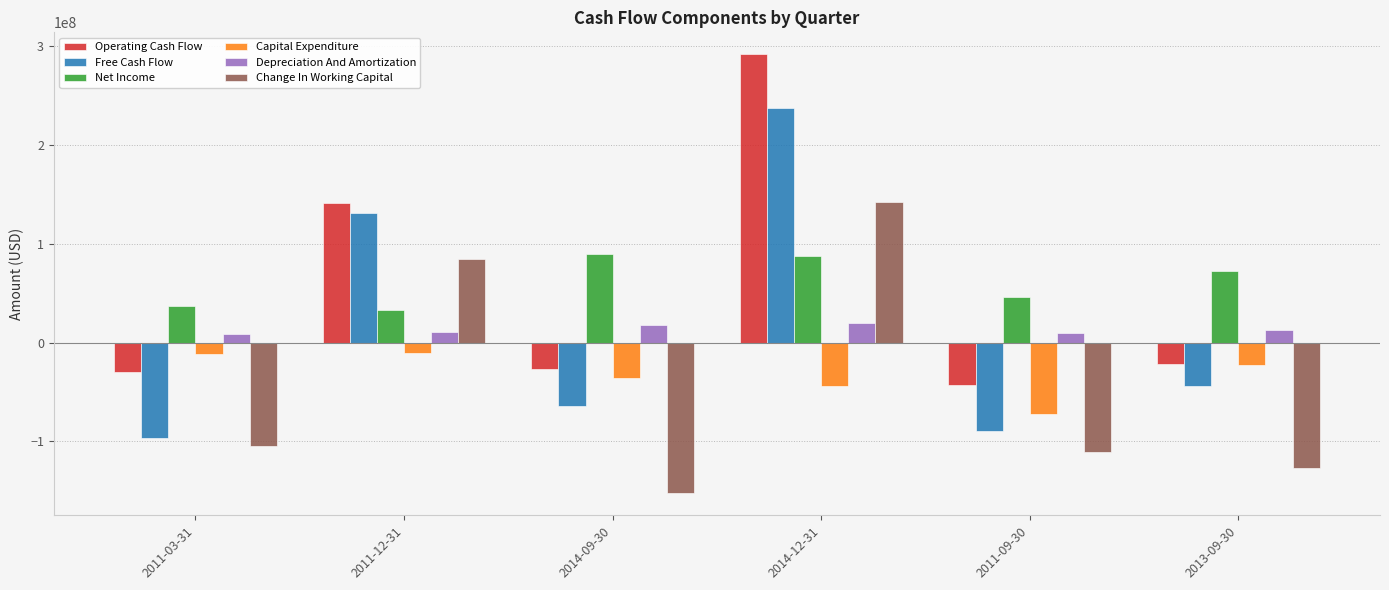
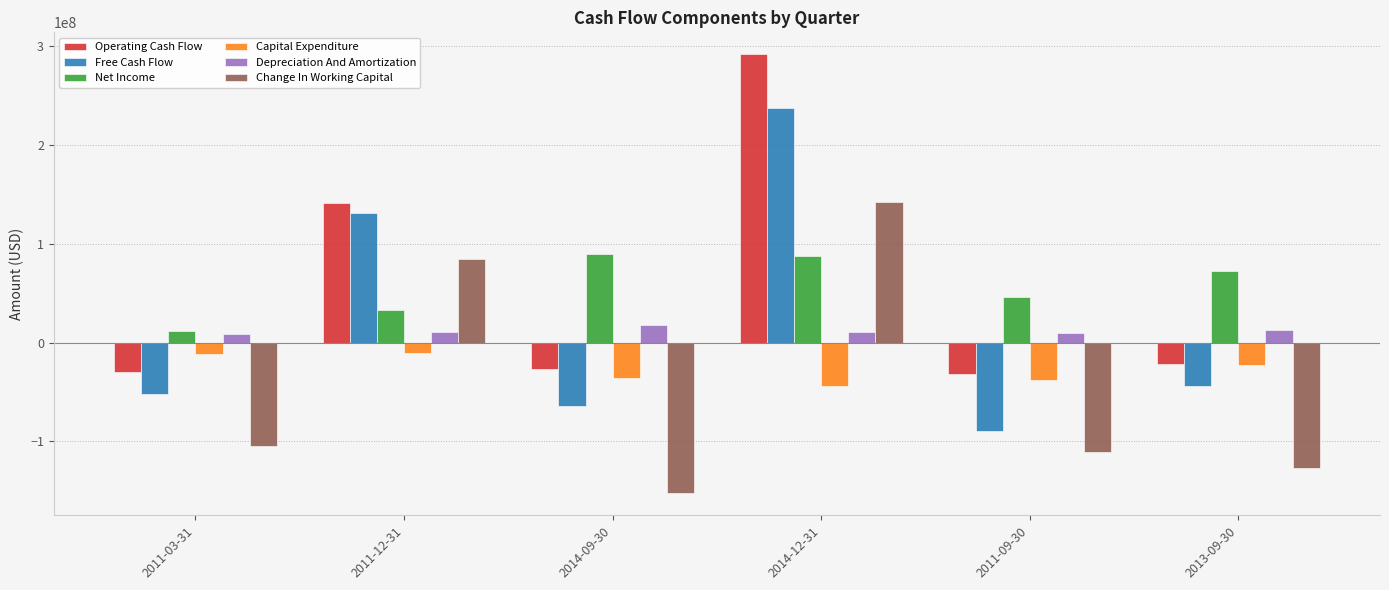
Free Cash Flow, 2011-03-31: -100000000 -> -50000000
Net Income, 2011-03-31: 40000000 -> 10000000
Depreciation And Amortization, 2014-12-31: 20000000 -> 10000000
Operating Cash Flow, 2011-09-30: -40000000 -> -30000000
Capital Expenditure, 2011-09-30: -70000000 -> -40000000
